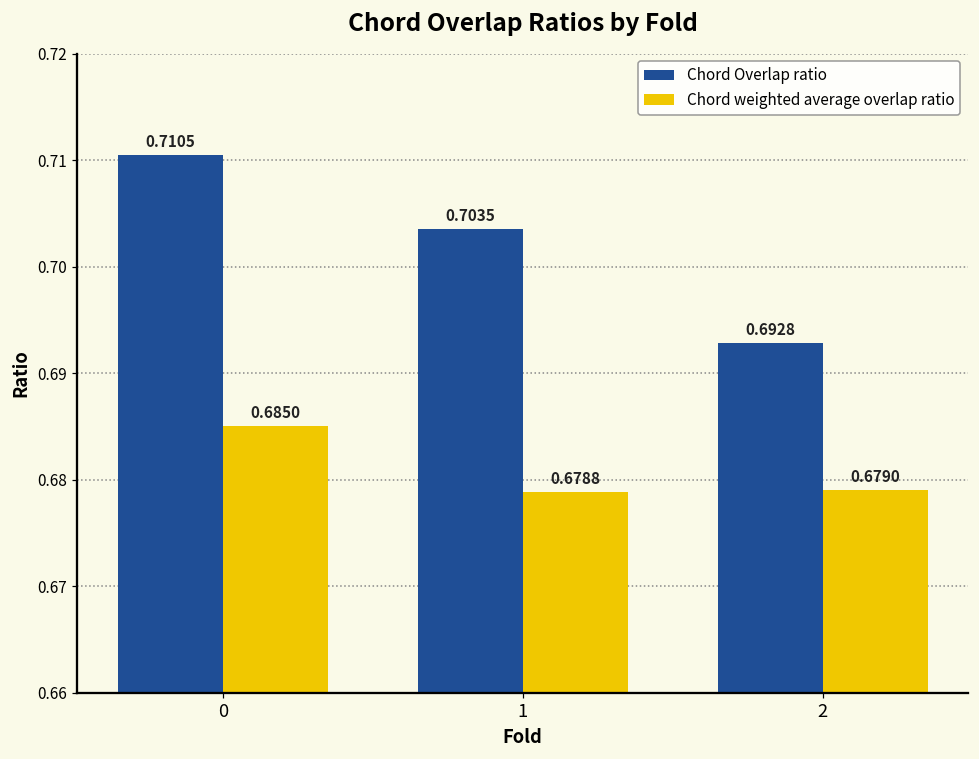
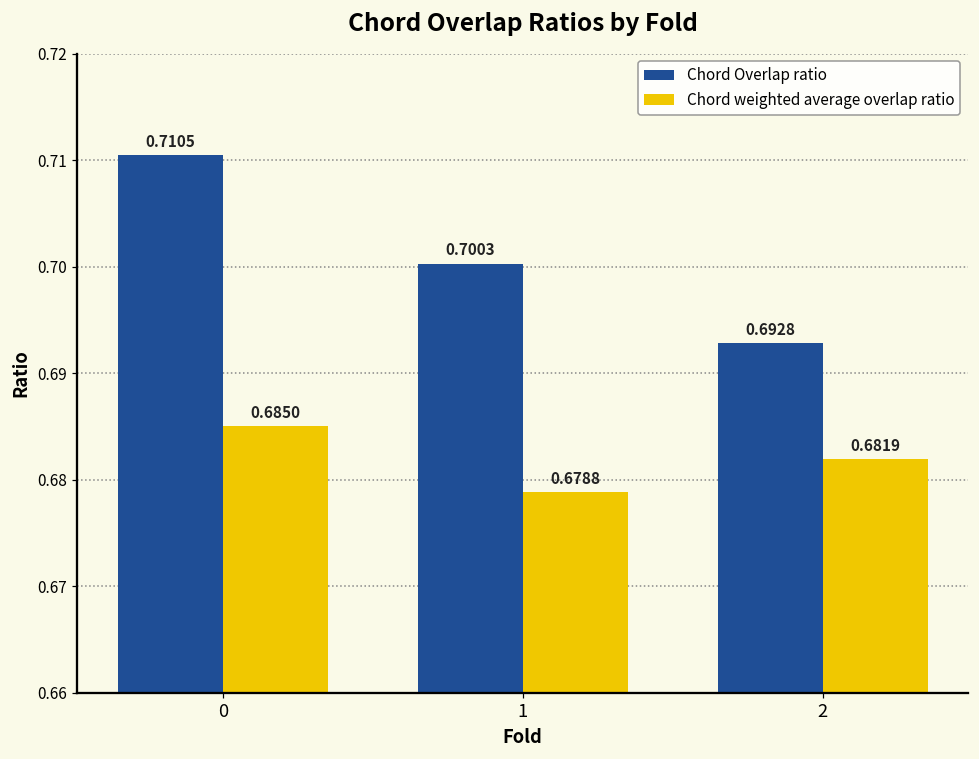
Chord Overlap ratio, 1: 0.7035 -> 0.7003
Chord weighted average overlap ratio, 2: 0.6790 -> 0.6819
